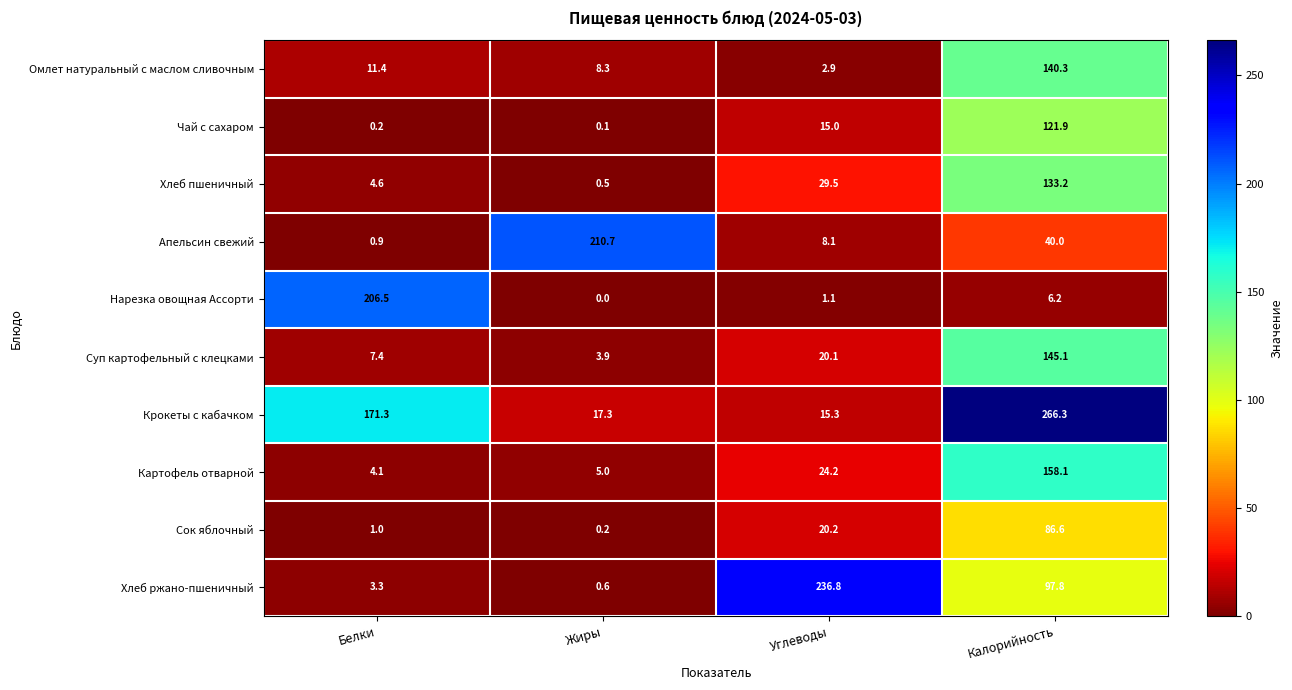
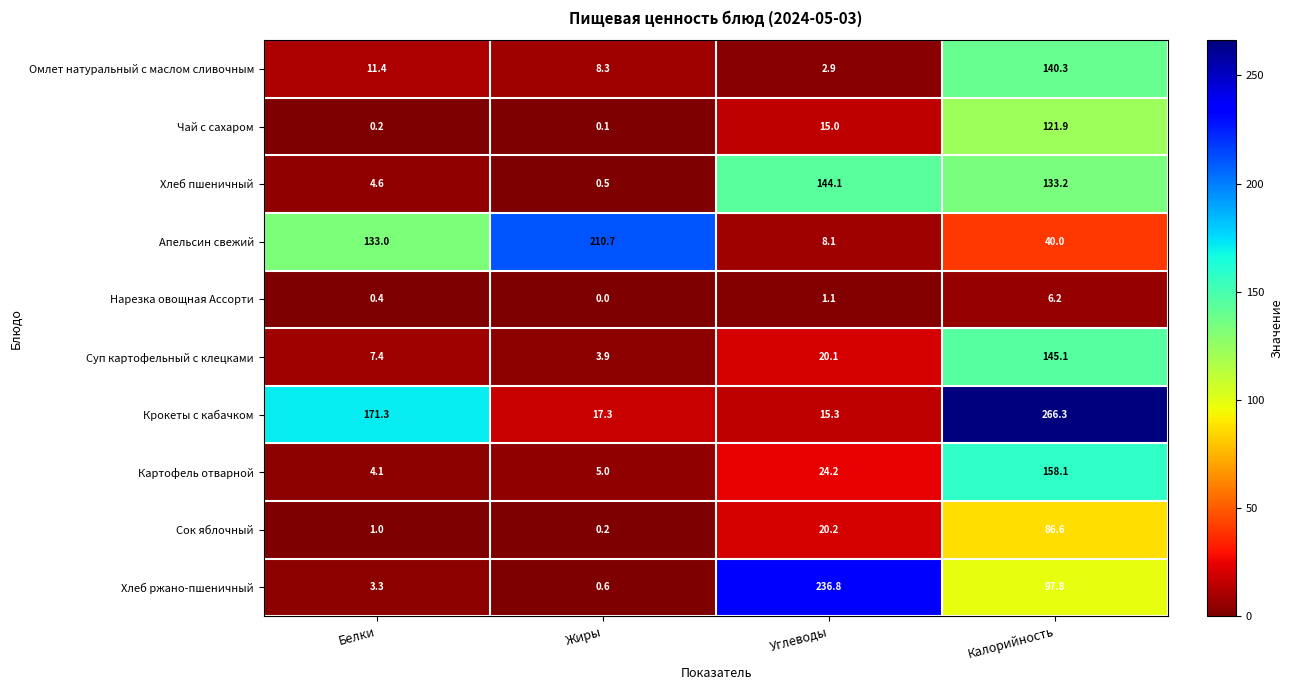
Хлеб пшеничный, Углеводы: 29.5 -> 144.1
Апельсин свежий, Белки: 0.9 -> 133.0
Нарезка овощная Ассорти, Белки: 206.5 -> 0.4
